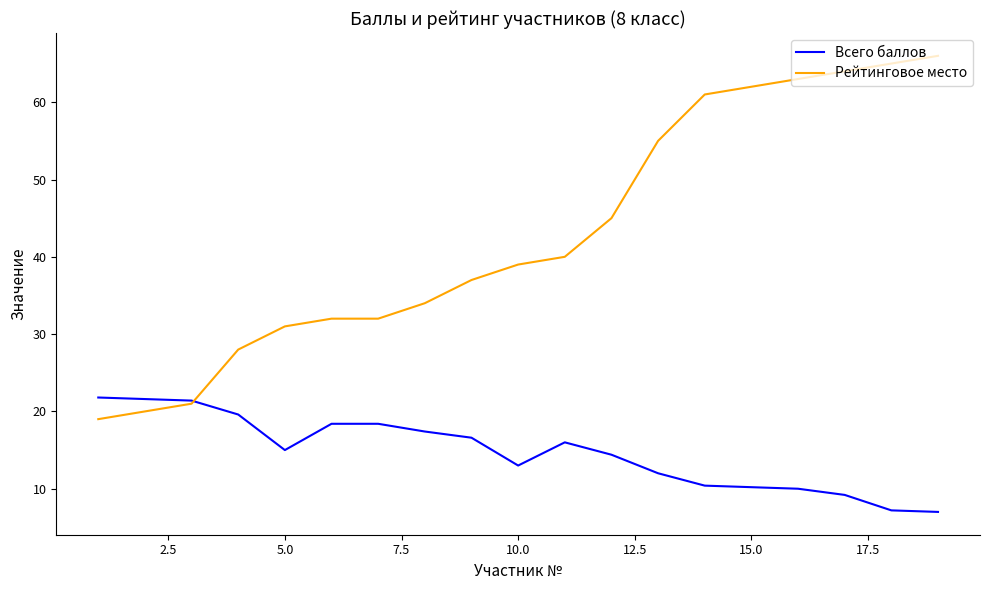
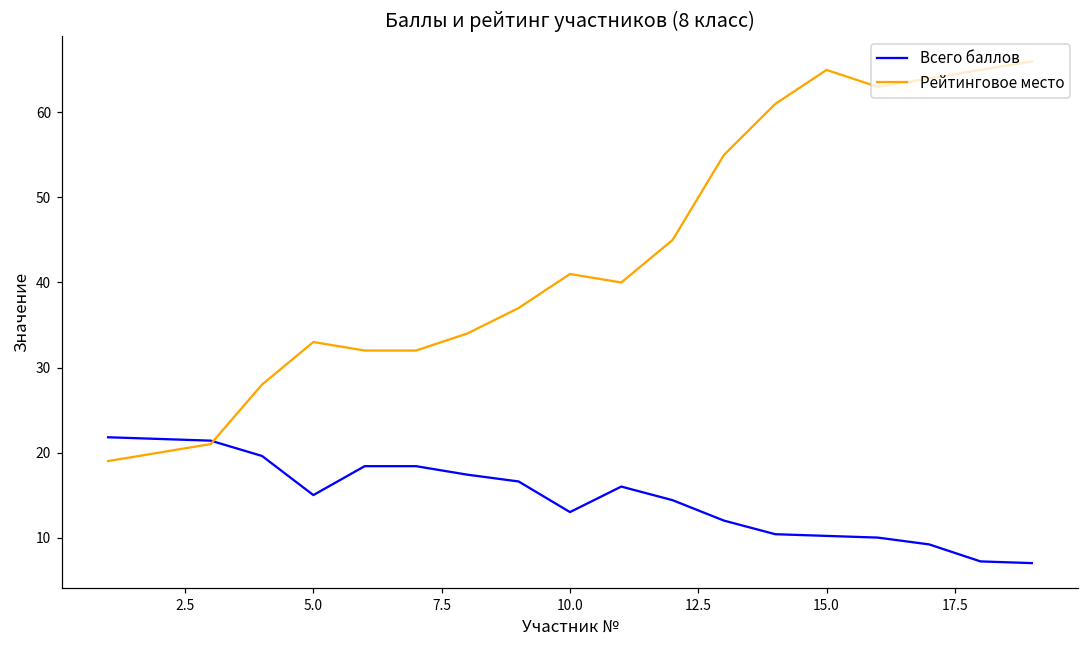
Рейтинговое место, 5.0: 31 -> 33
Рейтинговое место, 10.0: 39 -> 41
Рейтинговое место, 15.0: 62 -> 65
